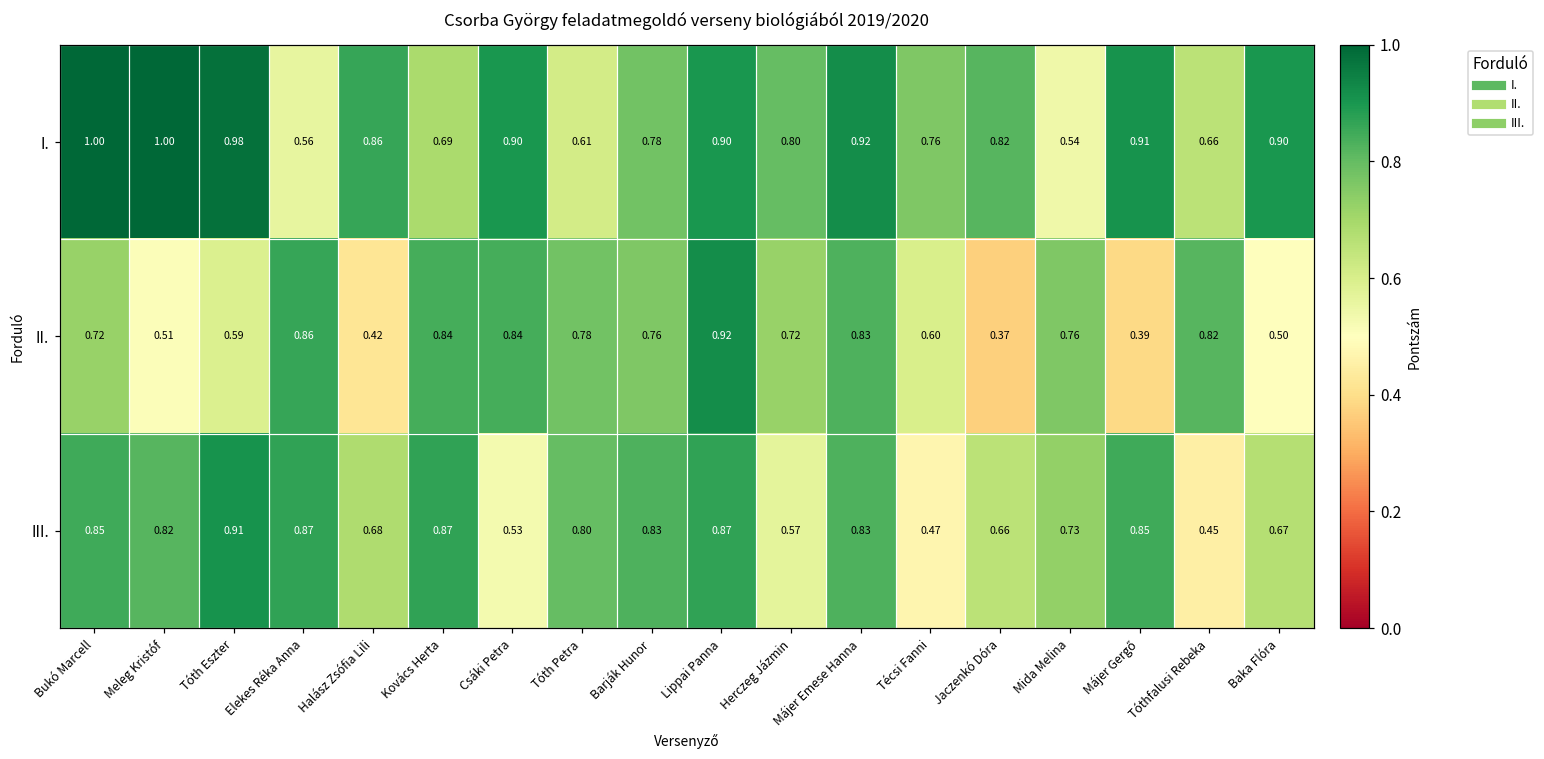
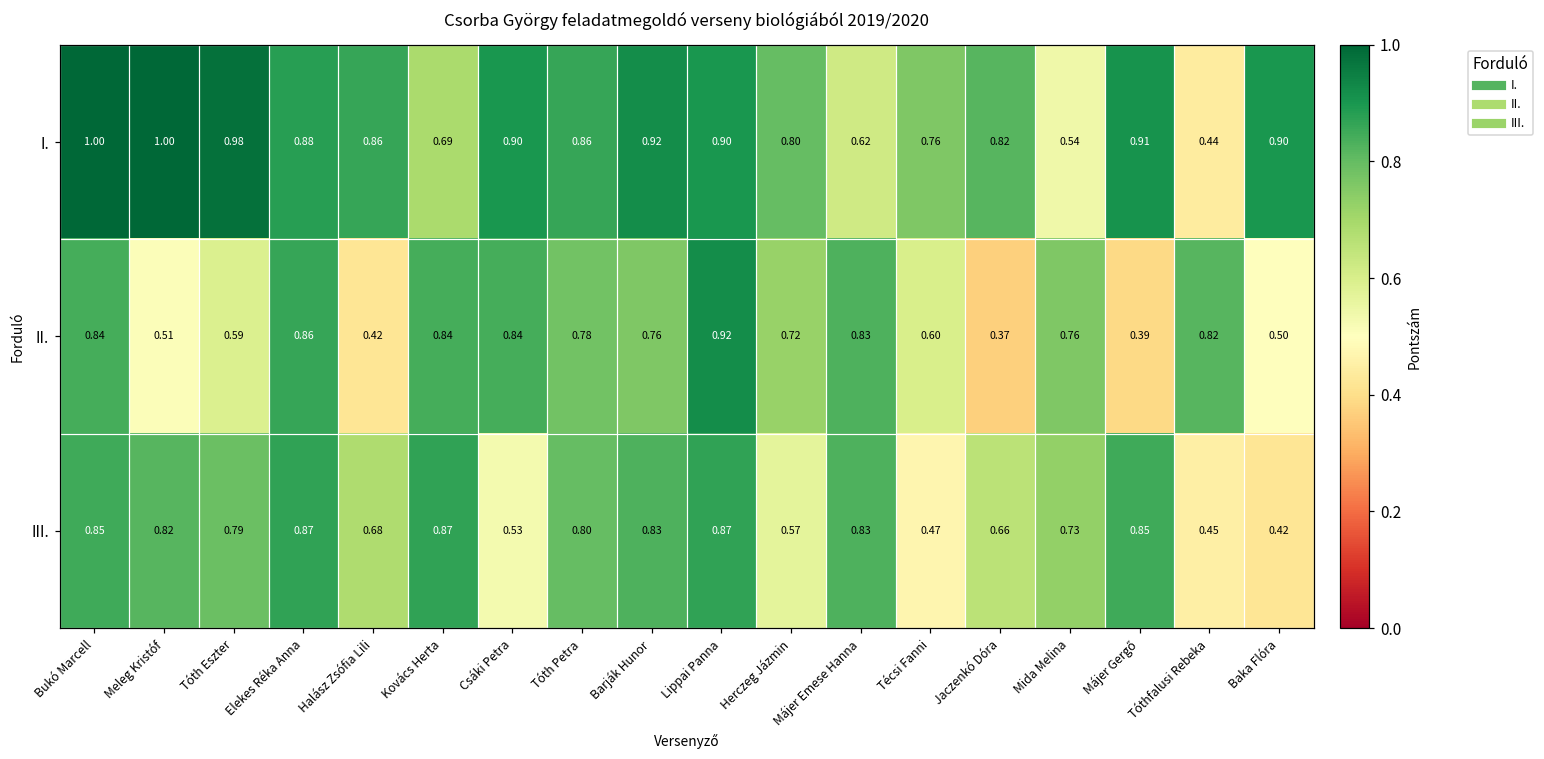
I., Elekes Réka Anna: 0.56 -> 0.88
I., Tóth Petra: 0.61 -> 0.86
I., Barják Hunor: 0.78 -> 0.92
I., Májer Emese Hanna: 0.92 -> 0.62
I., Tóthfalusi Rebeka: 0.66 -> 0.44
II., Bukó Marcell: 0.72 -> 0.84
III., Tóth Eszter: 0.91 -> 0.79
III., Baka Flóra: 0.67 -> 0.42
